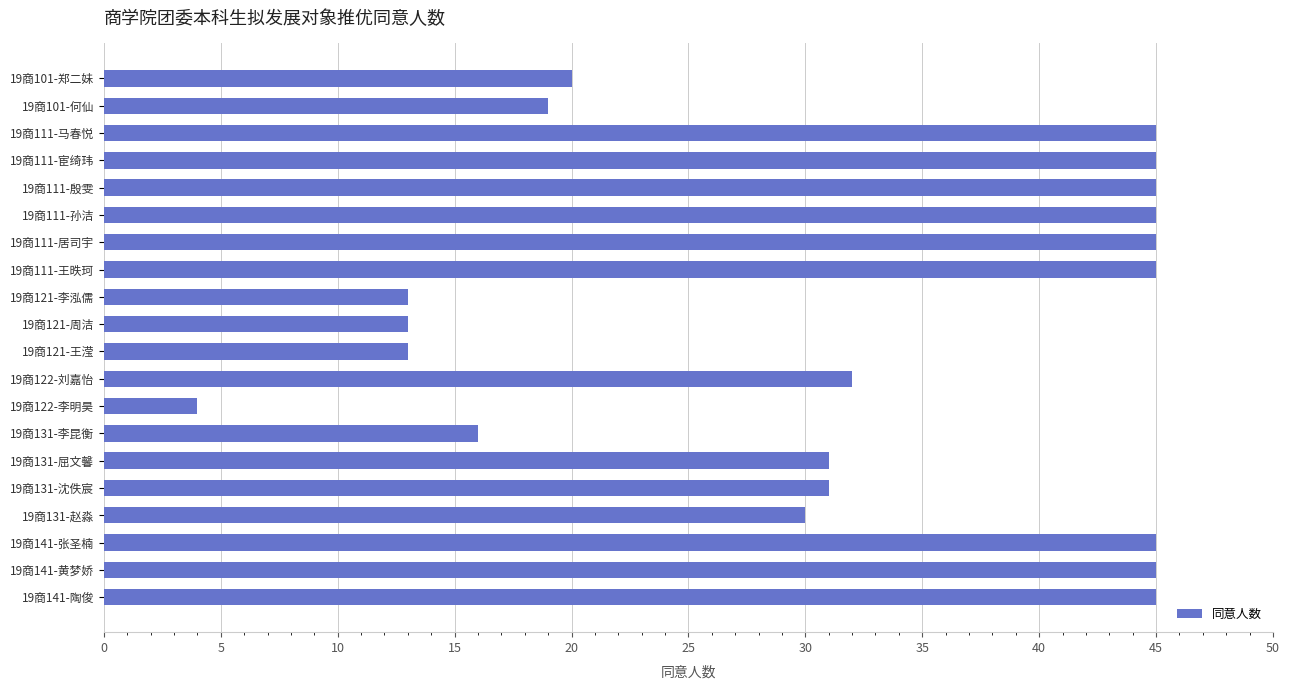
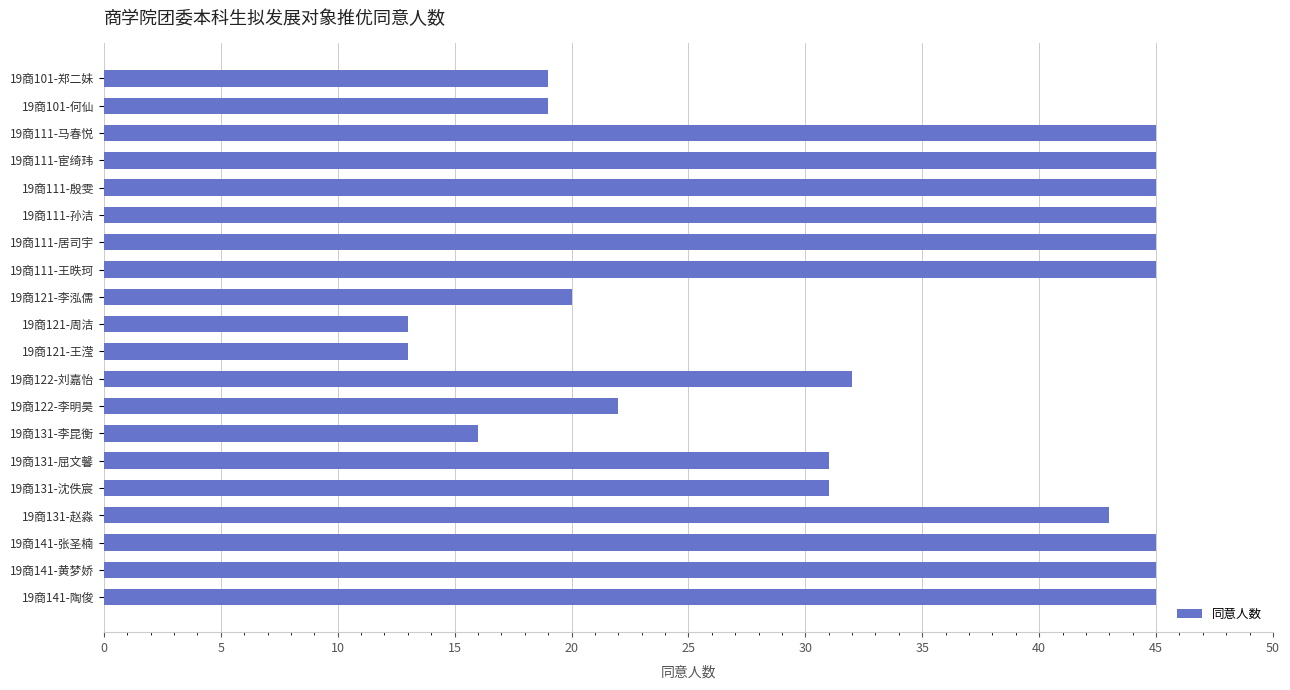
19商101-郑二妹: 20 -> 19
19商121-李泓儒: 13 -> 20
19商122-李明昊: 4 -> 22
19商131-赵淼: 30 -> 43
